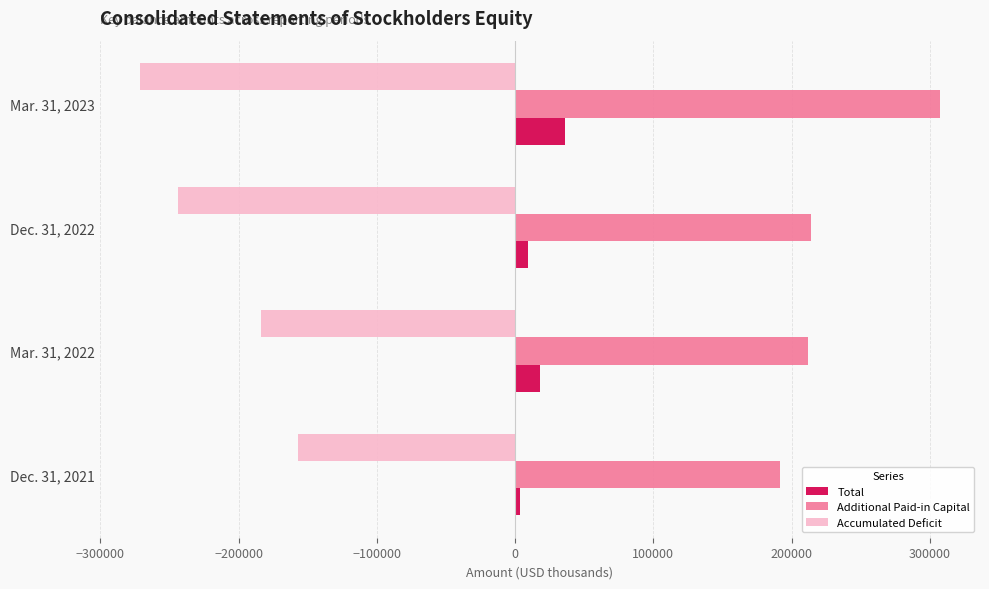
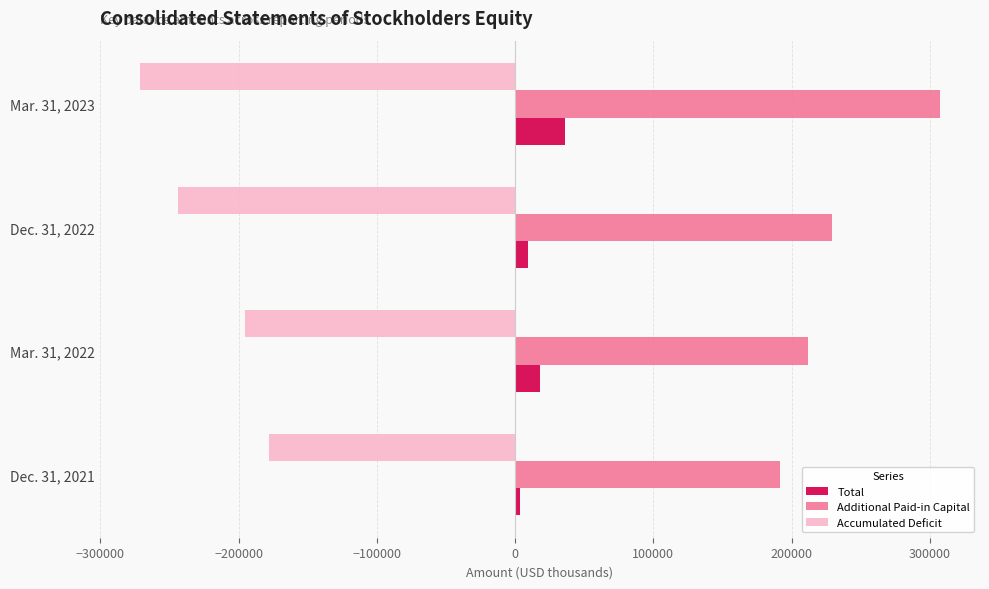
Additional Paid-in Capital, Dec. 31, 2022: 214000 -> 229000
Accumulated Deficit, Mar. 31, 2022: -184000 -> -195000
Accumulated Deficit, Dec. 31, 2021: -157000 -> -178000
